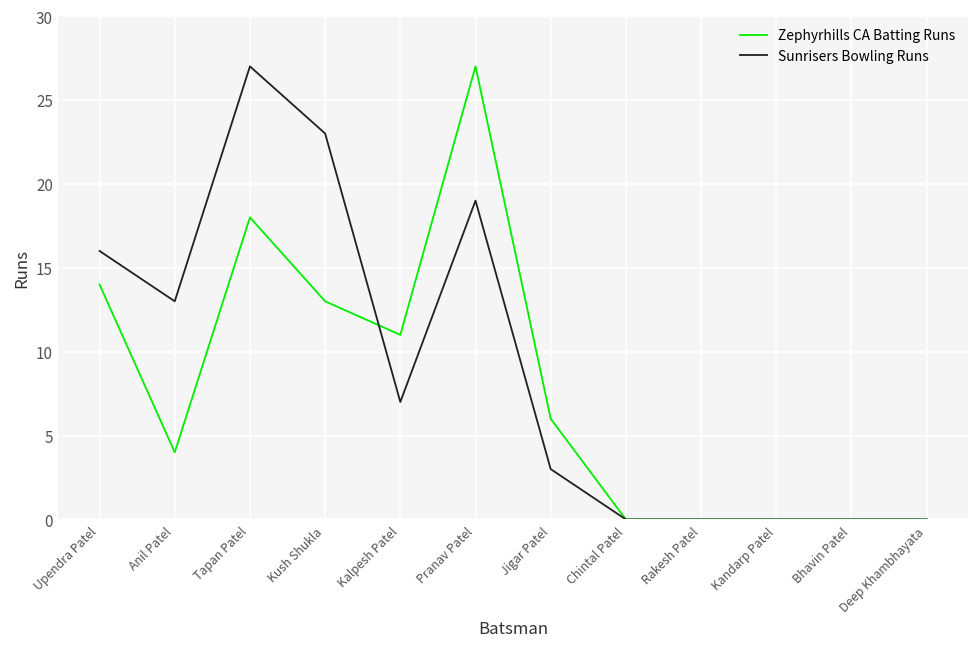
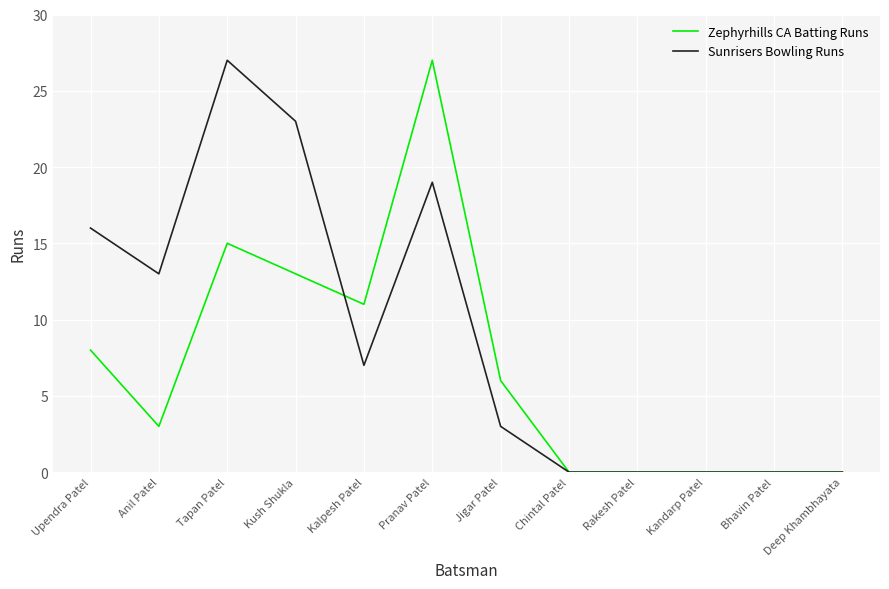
Zephyrhills CA Batting Runs, Upendra Patel: 14 -> 8
Zephyrhills CA Batting Runs, Anil Patel: 4 -> 3
Zephyrhills CA Batting Runs, Tapan Patel: 18 -> 15
